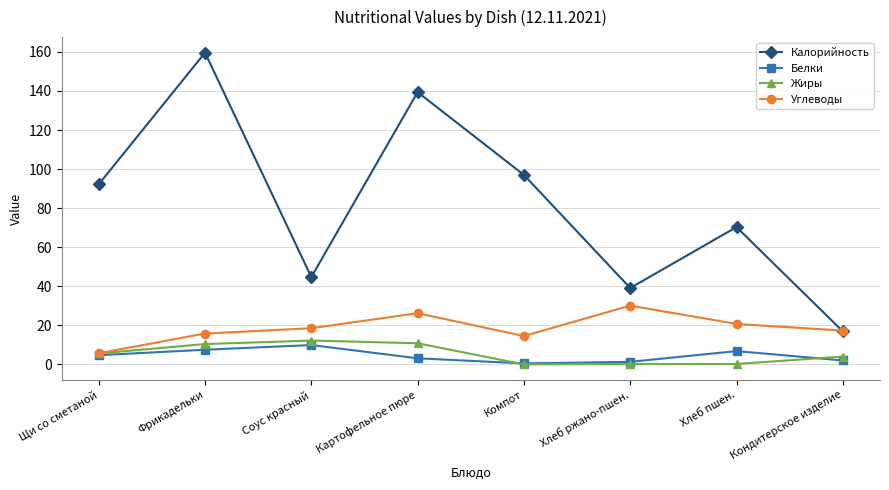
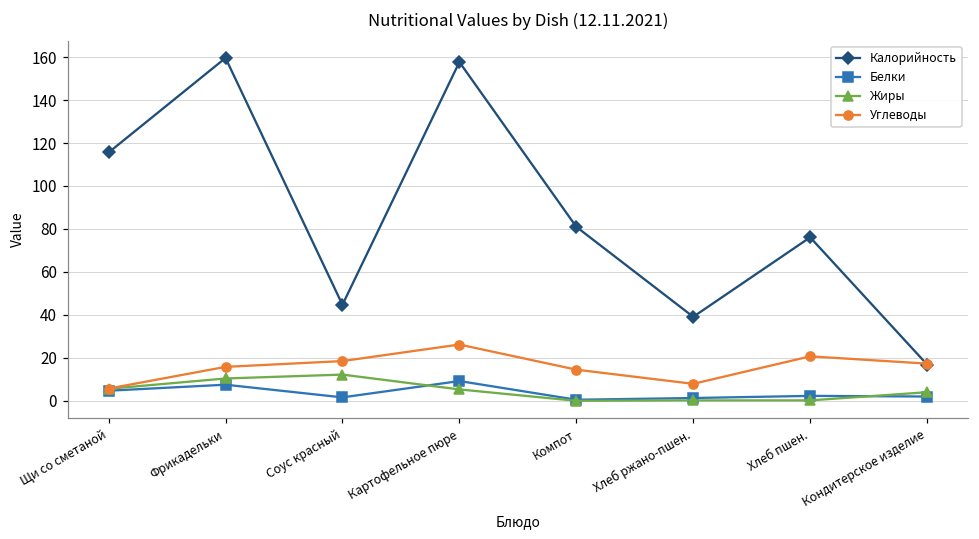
Калорийность, Щи со сметаной: 92 -> 116
Белки, Соус красный: 10 -> 2
Калорийность, Картофельное пюре: 139 -> 158
Белки, Картофельное пюре: 3 -> 9
Жиры, Картофельное пюре: 11 -> 5
Калорийность, Компот: 97 -> 81
Углеводы, Хлеб ржано-пшен.: 30 -> 8
Калорийность, Хлеб пшен.: 70 -> 76
Белки, Хлеб пшен.: 7 -> 2
